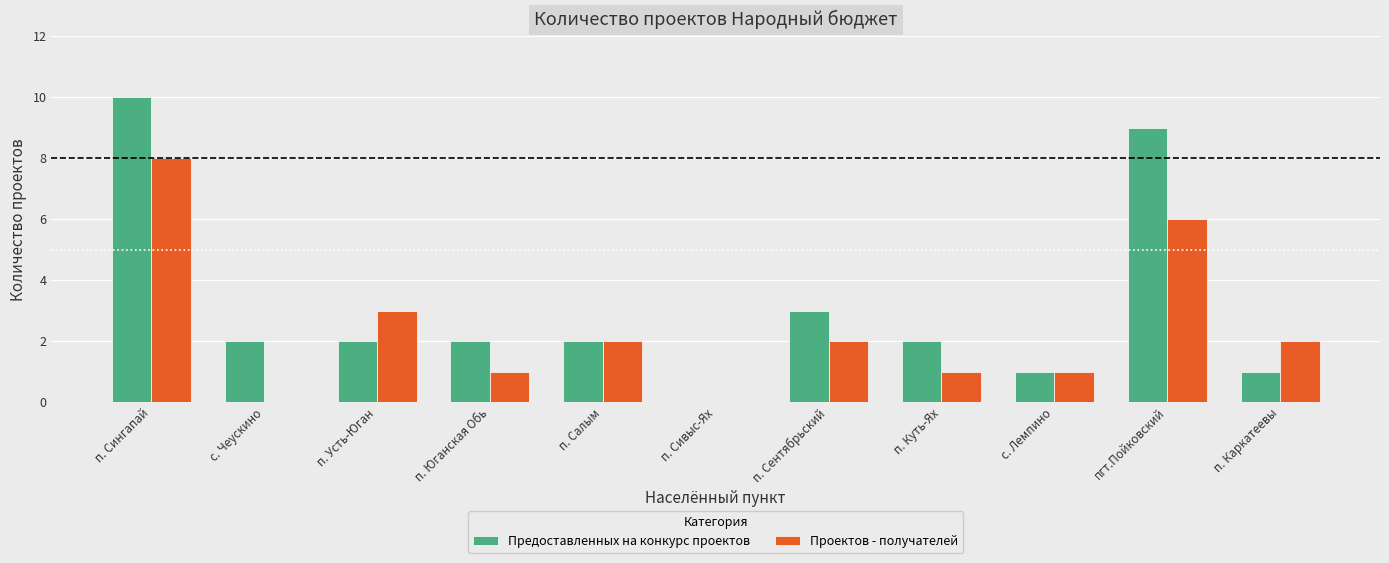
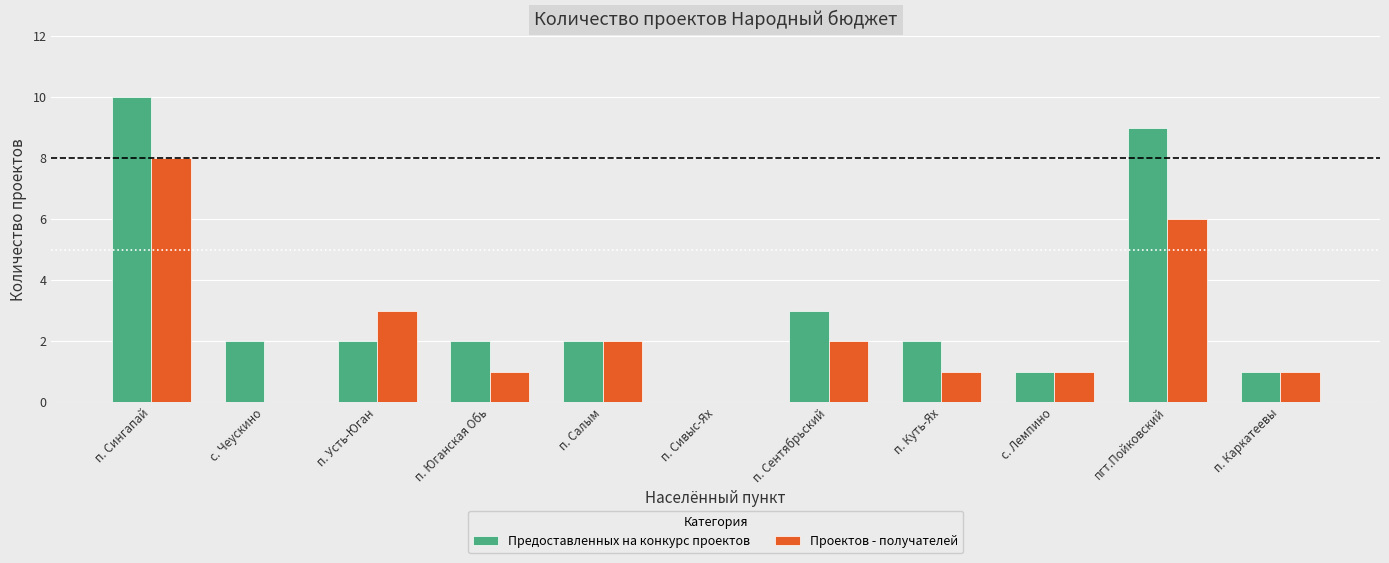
Проектов - получателей, п. Каркатеевы: 2 -> 1
